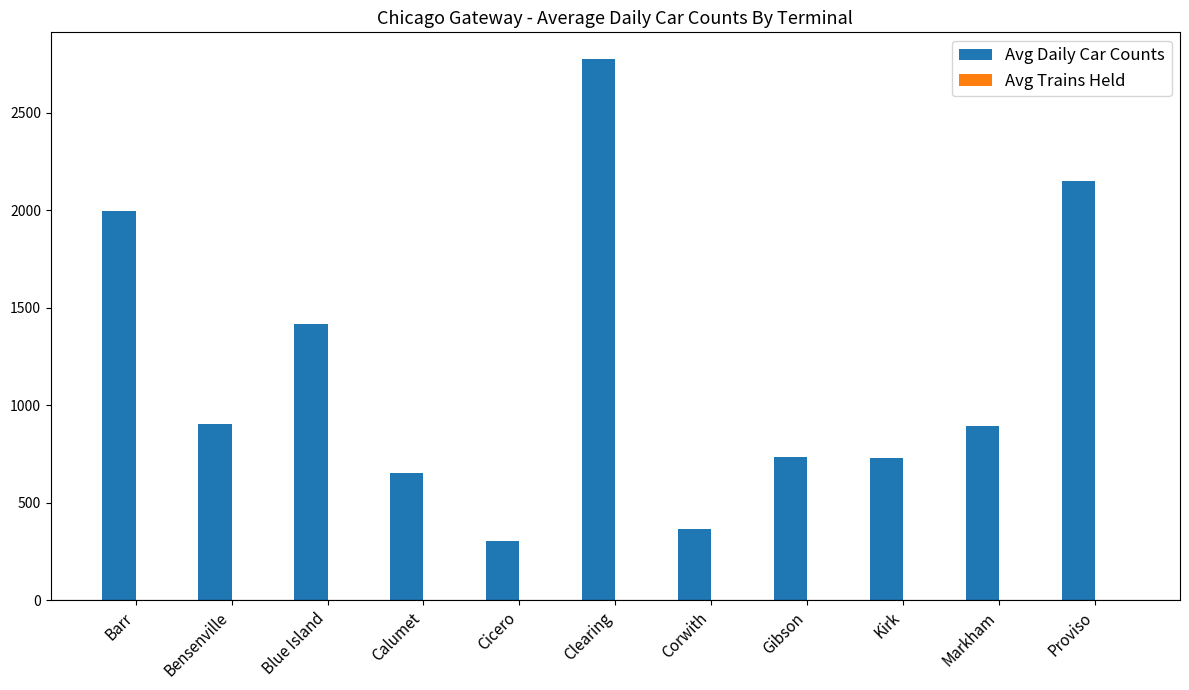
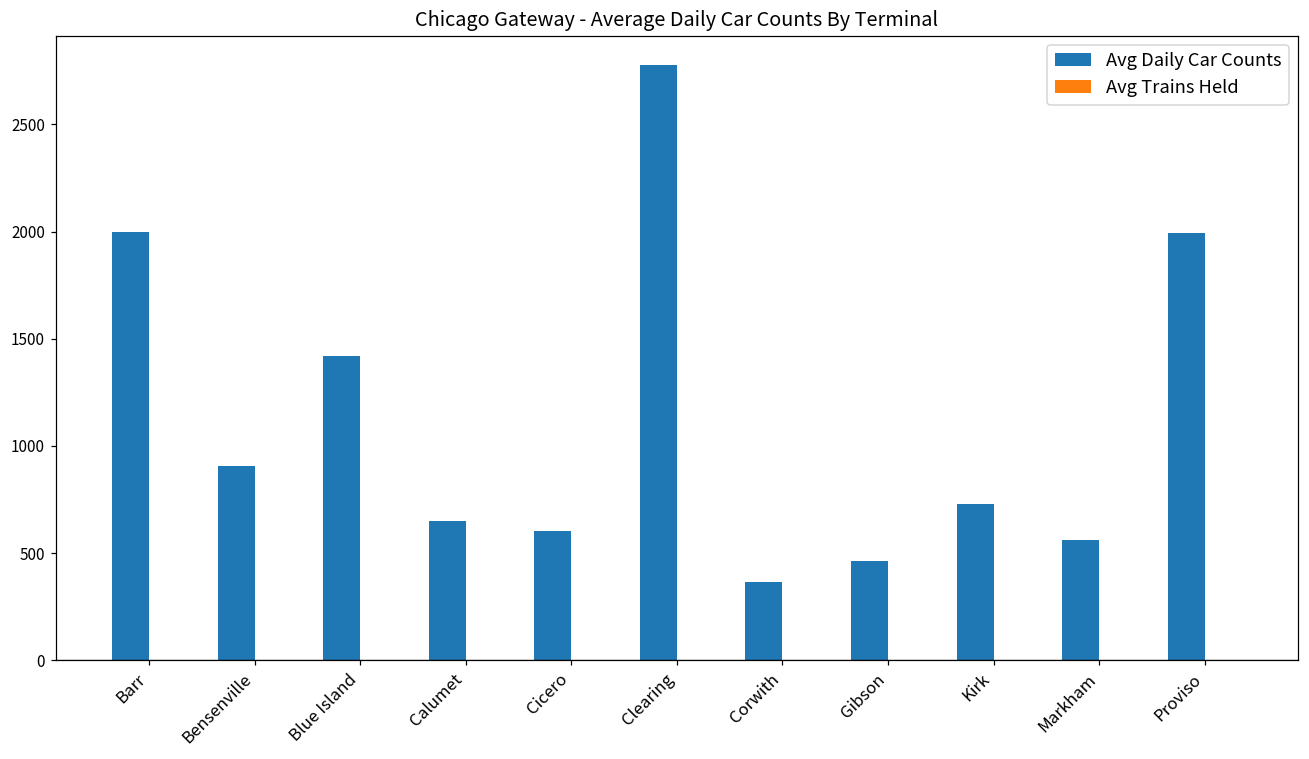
Avg Daily Car Counts, Cicero: 300 -> 600
Avg Daily Car Counts, Gibson: 740 -> 460
Avg Daily Car Counts, Markham: 900 -> 560
Avg Daily Car Counts, Proviso: 2150 -> 1990
